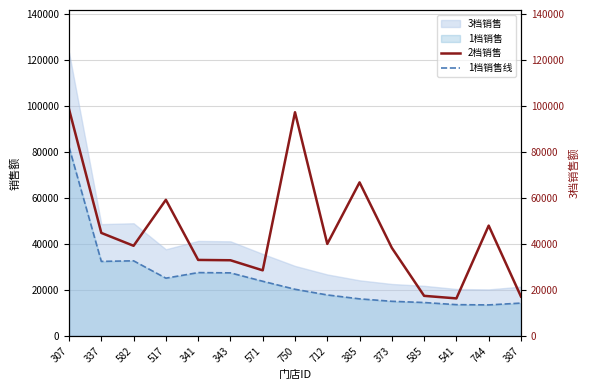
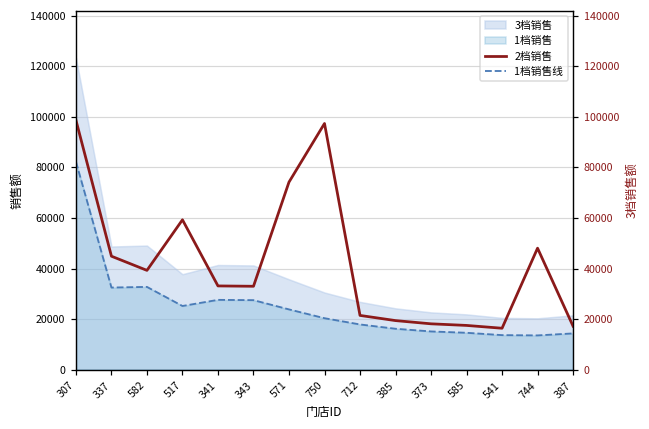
2档销售, 571: 29000 -> 74000
2档销售, 712: 40000 -> 21000
2档销售, 385: 67000 -> 19000
2档销售, 373: 38000 -> 18000
